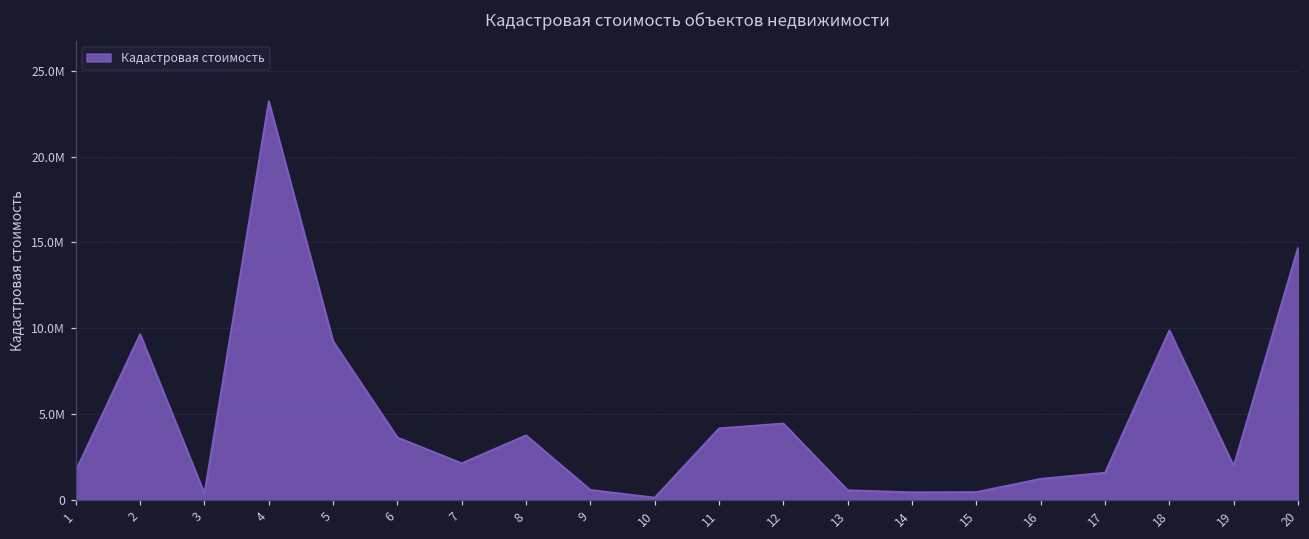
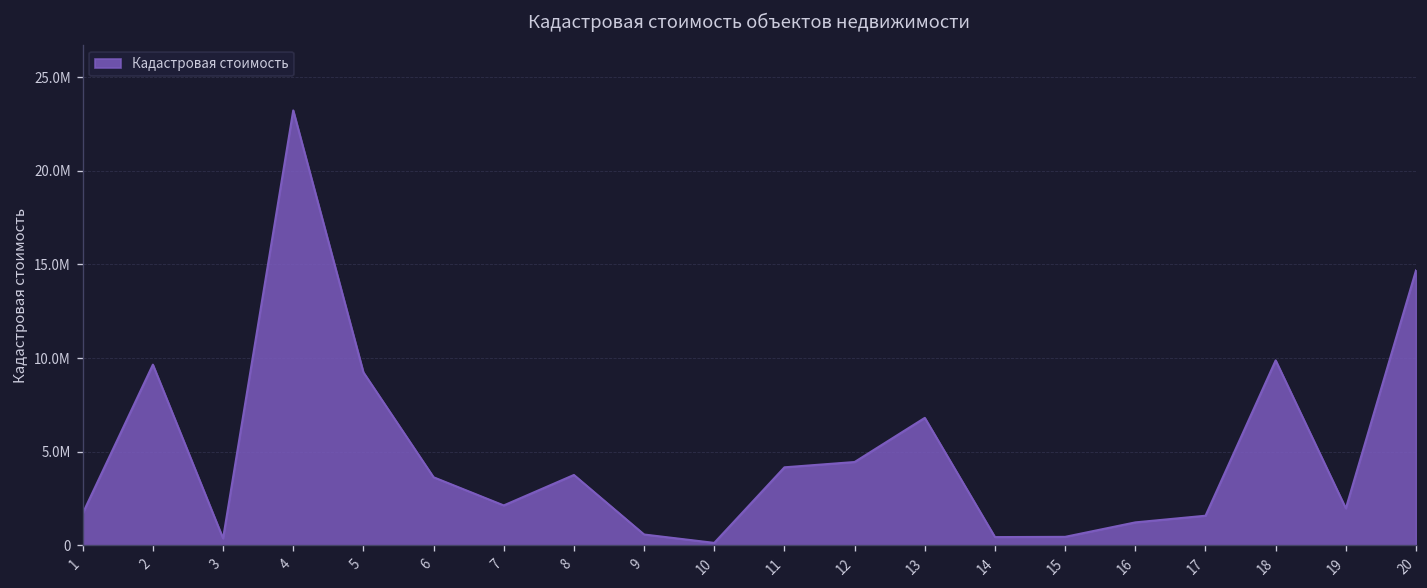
13: 600000 -> 6800000
